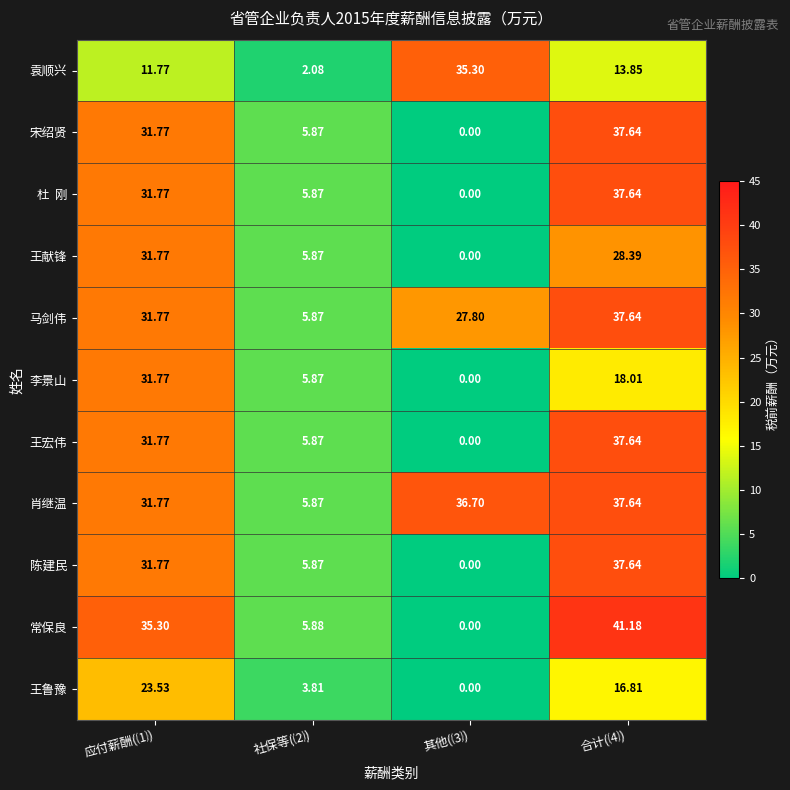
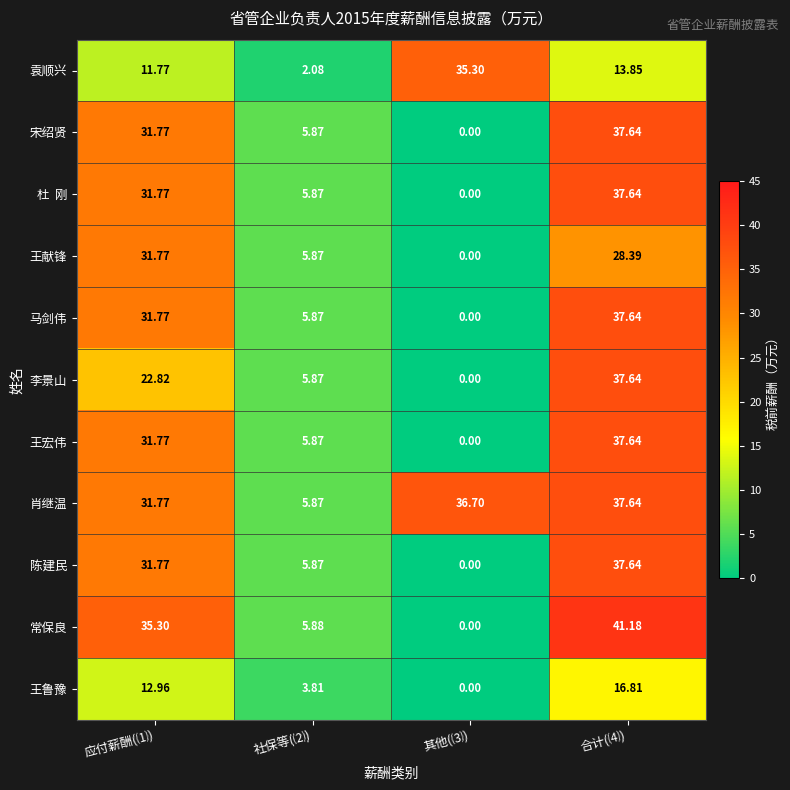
马剑伟, 其他(⑶): 27.80 -> 0.00
李景山, 应付薪酬(⑴): 31.77 -> 22.82
李景山, 合计(⑷): 18.01 -> 37.64
王鲁豫, 应付薪酬(⑴): 23.53 -> 12.96
